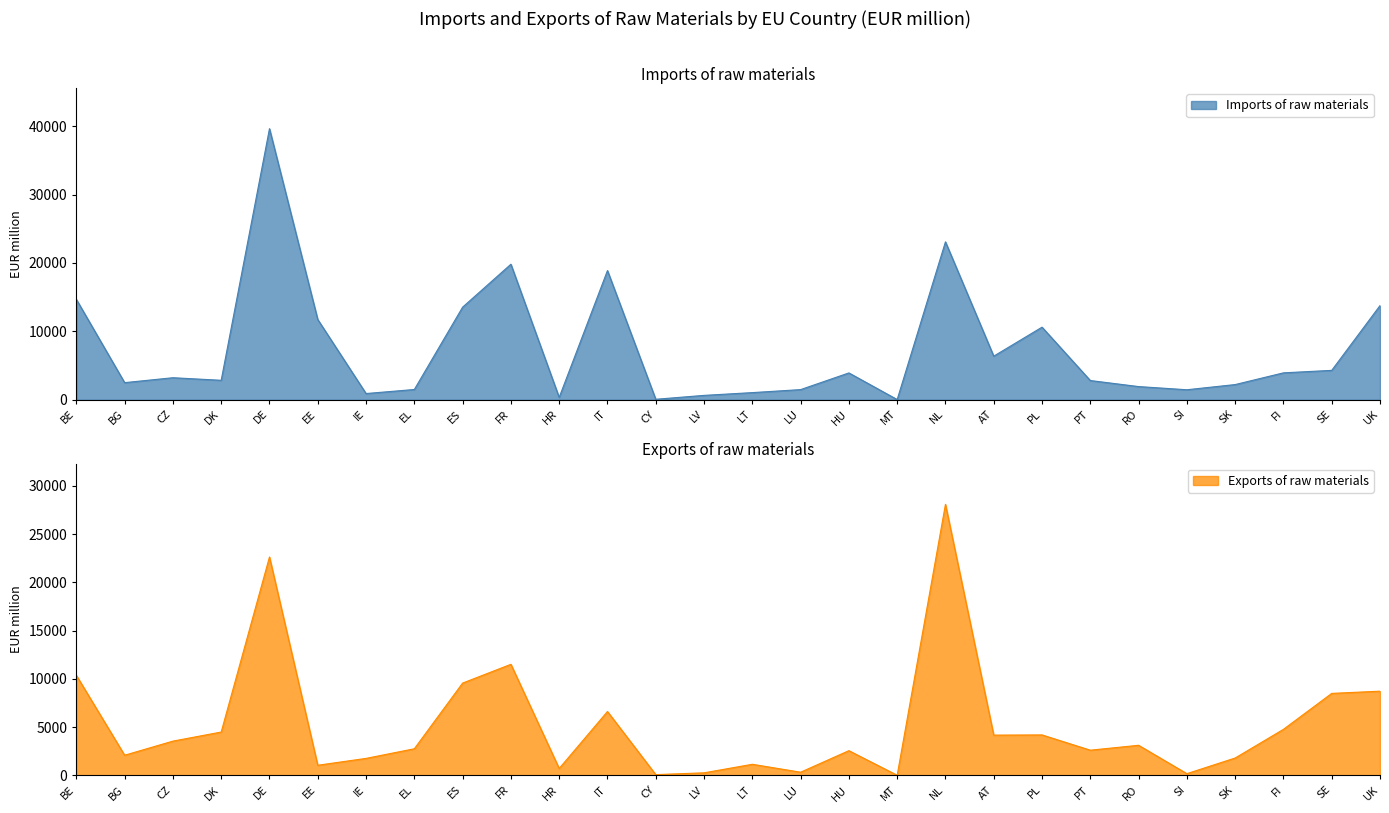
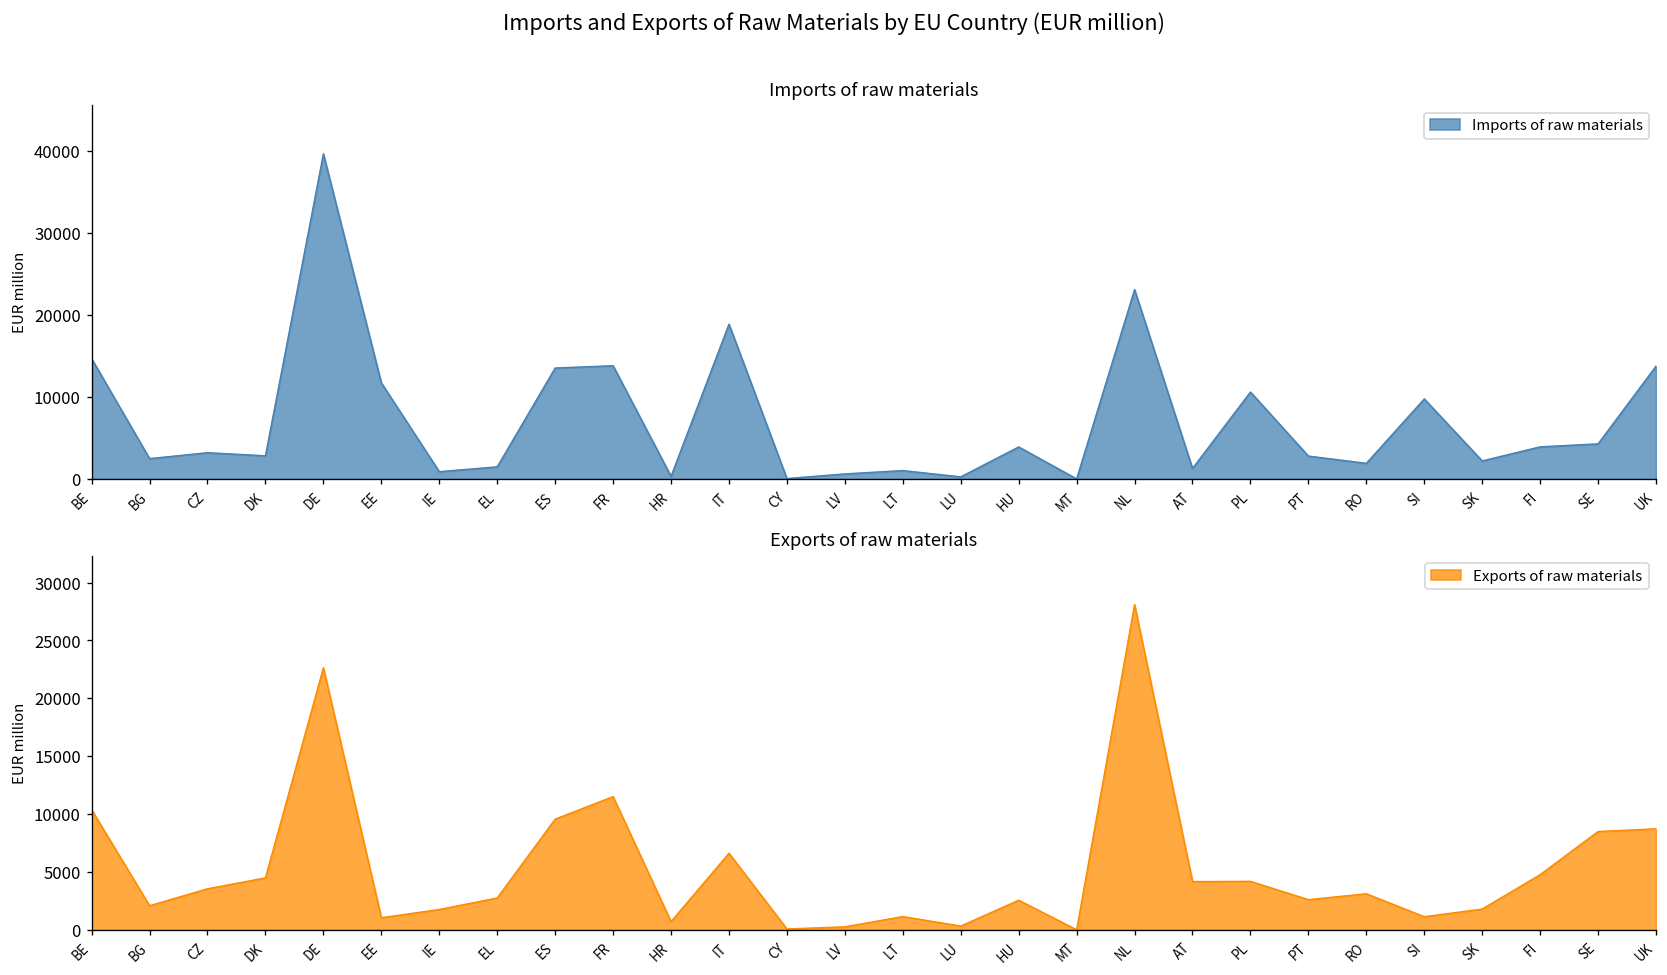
Imports of raw materials, FR: 20000 -> 14000
Imports of raw materials, LU: 1000 -> 0
Imports of raw materials, AT: 6000 -> 1000
Imports of raw materials, SI: 1000 -> 10000
Exports of raw materials, SI: 0 -> 1000
